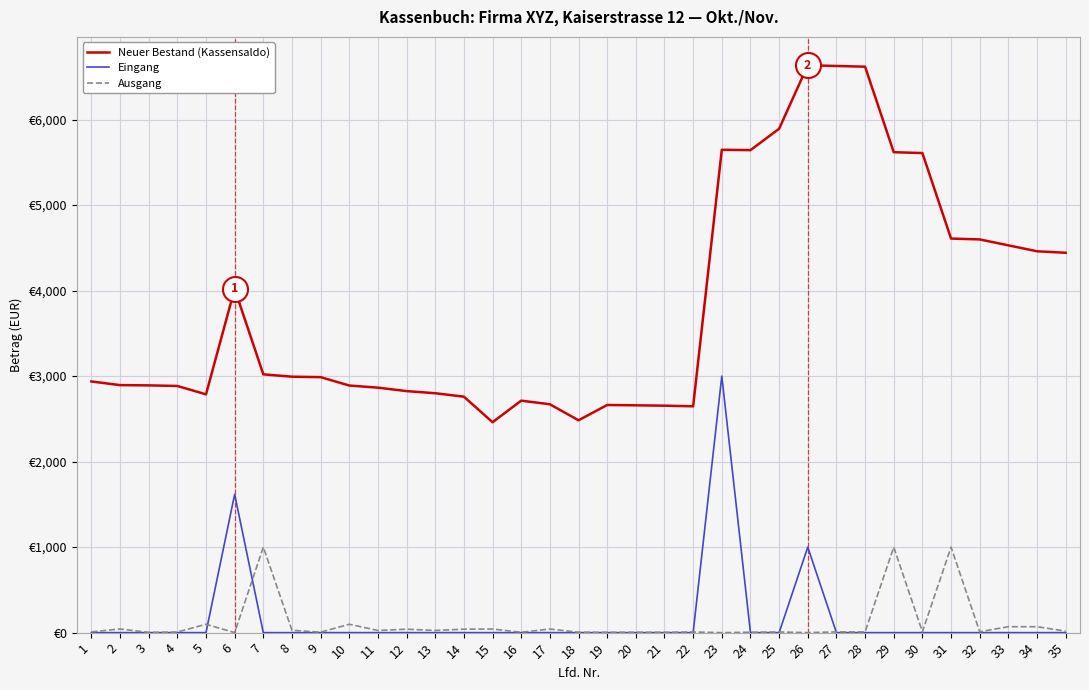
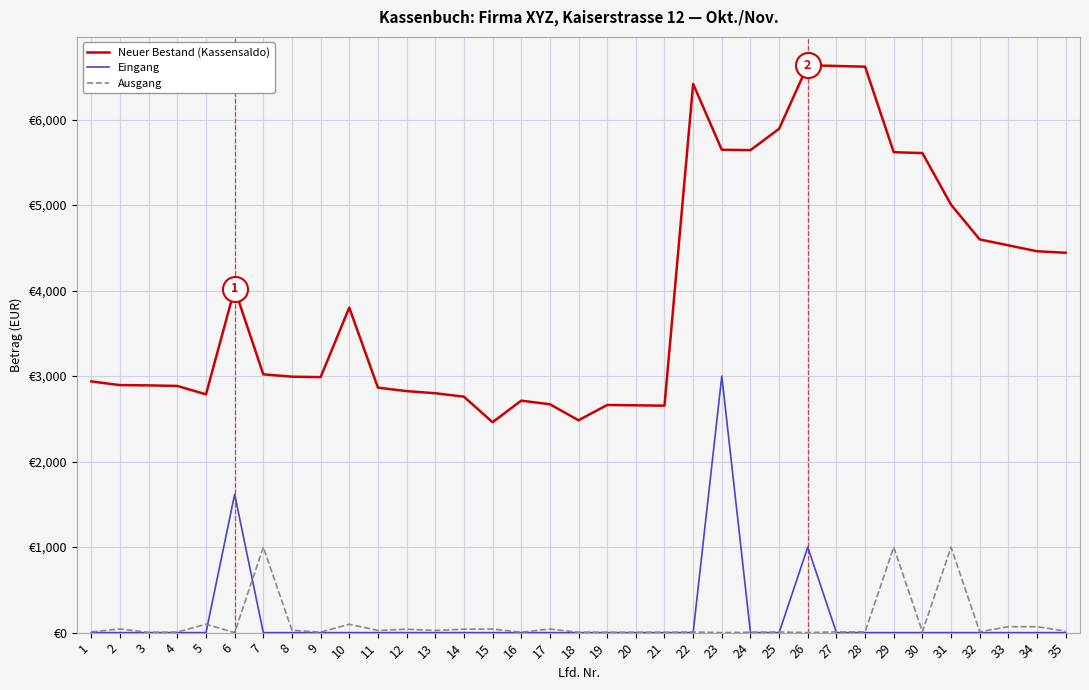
Neuer Bestand (Kassensaldo), 10: €2,900 -> €3,800
Neuer Bestand (Kassensaldo), 22: €2,600 -> €6,400
Neuer Bestand (Kassensaldo), 31: €4,600 -> €5,000
